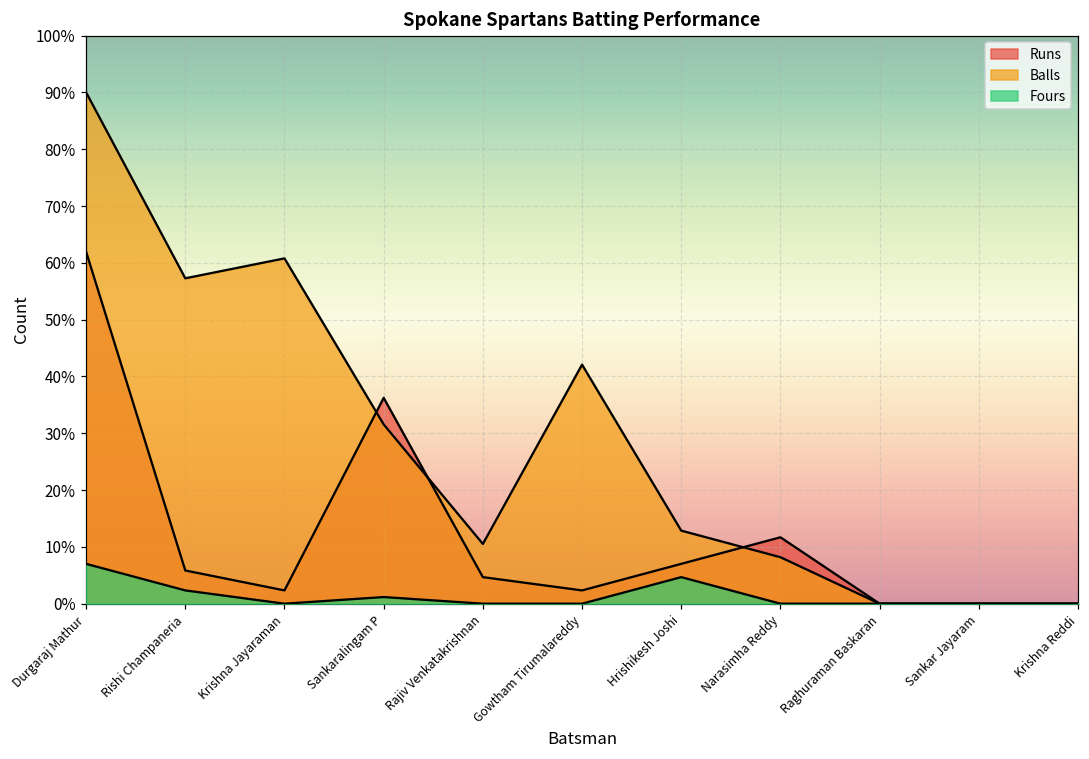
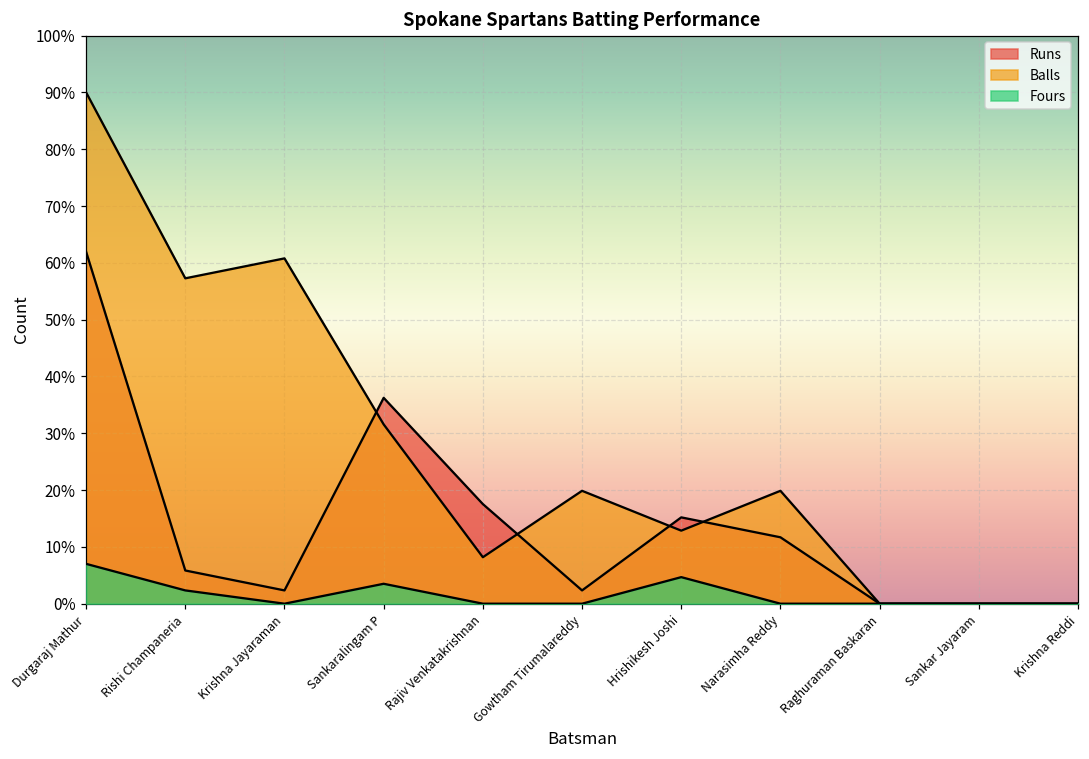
Fours, Sankaralingam P: 1% -> 4%
Runs, Rajiv Venkatakrishnan: 5% -> 18%
Balls, Rajiv Venkatakrishnan: 11% -> 8%
Balls, Gowtham Tirumalareddy: 42% -> 20%
Runs, Hrishikesh Joshi: 7% -> 15%
Balls, Narasimha Reddy: 8% -> 20%
